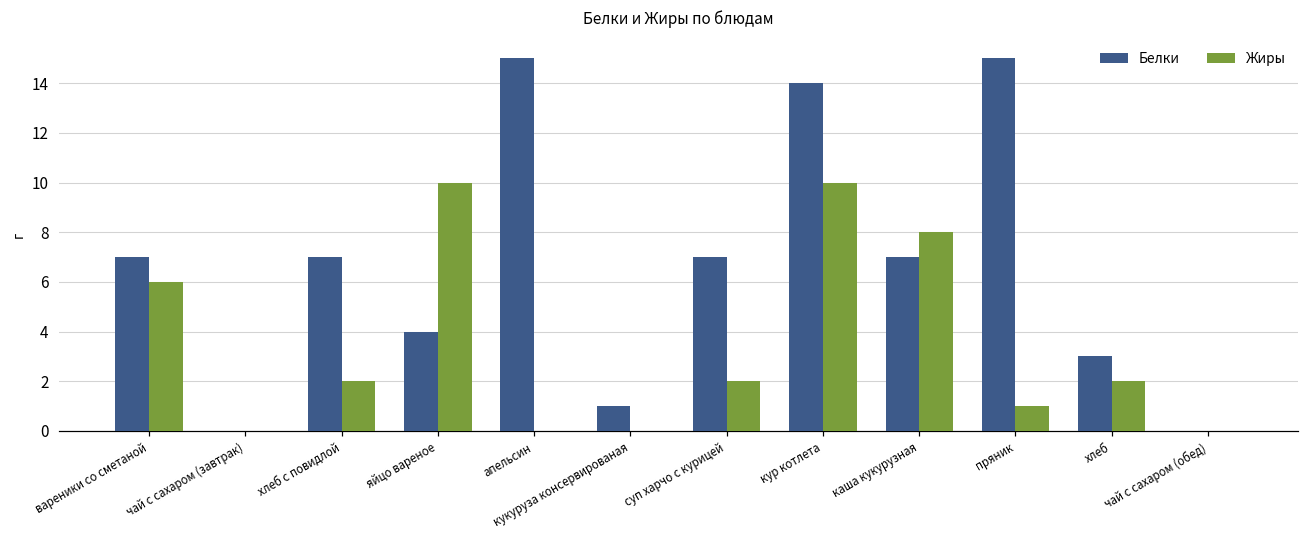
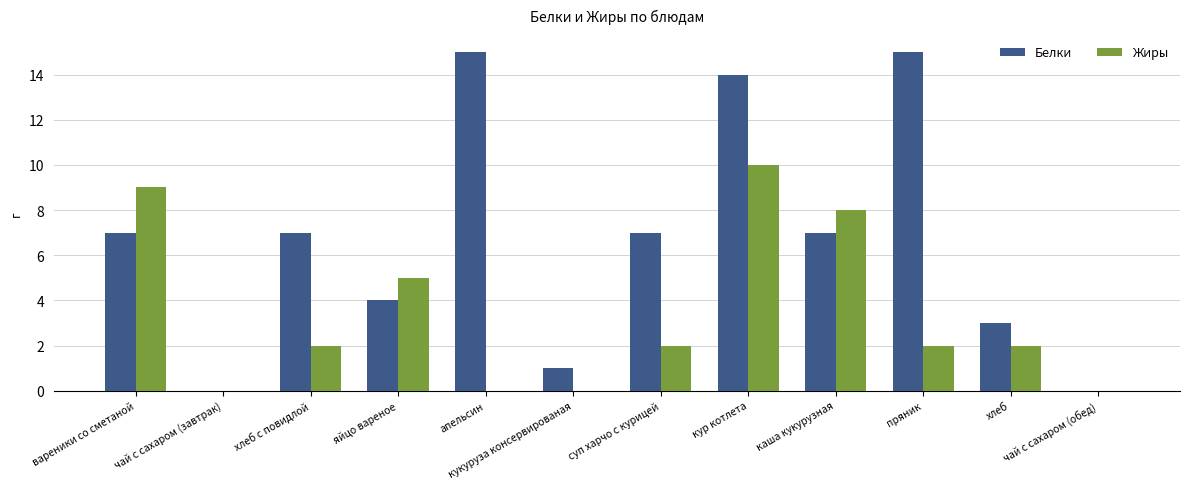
Жиры, вареники со сметаной: 6 -> 9
Жиры, яйцо вареное: 10 -> 5
Жиры, пряник: 1 -> 2
